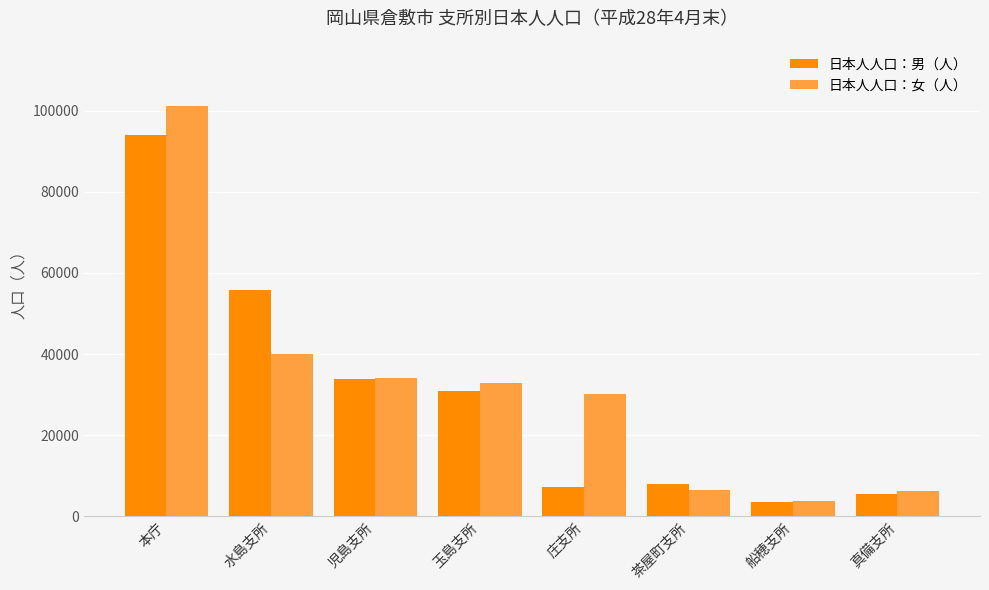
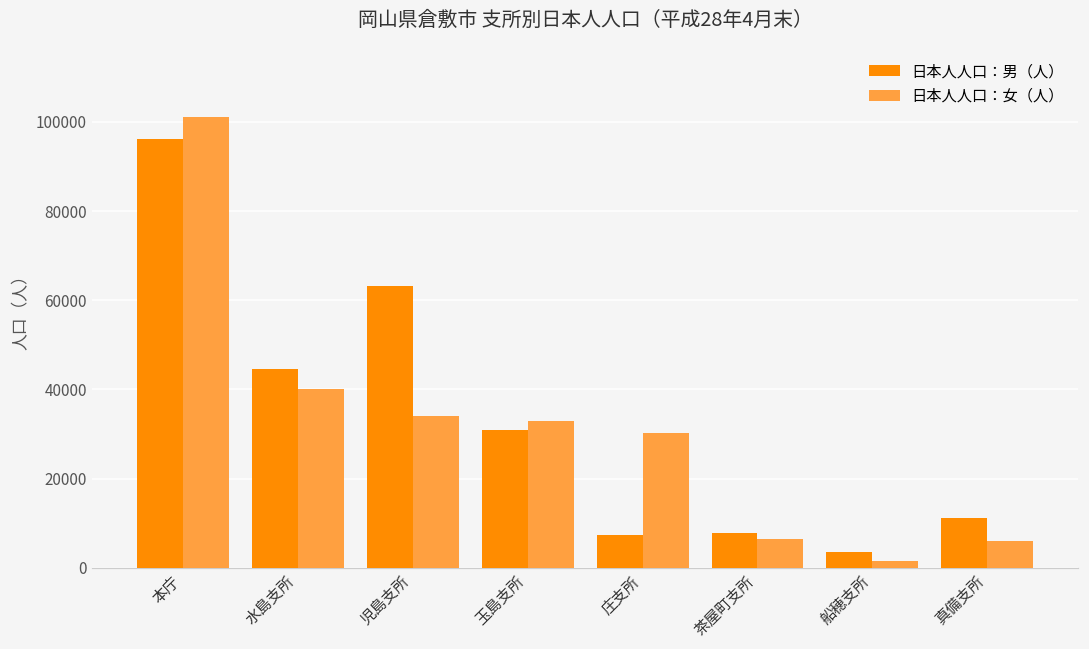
日本人人口：男（人）, 本庁: 94000 -> 96000
日本人人口：男（人）, 水島支所: 56000 -> 45000
日本人人口：男（人）, 児島支所: 34000 -> 63000
日本人人口：女（人）, 船穂支所: 4000 -> 2000
日本人人口：男（人）, 真備支所: 5000 -> 11000
